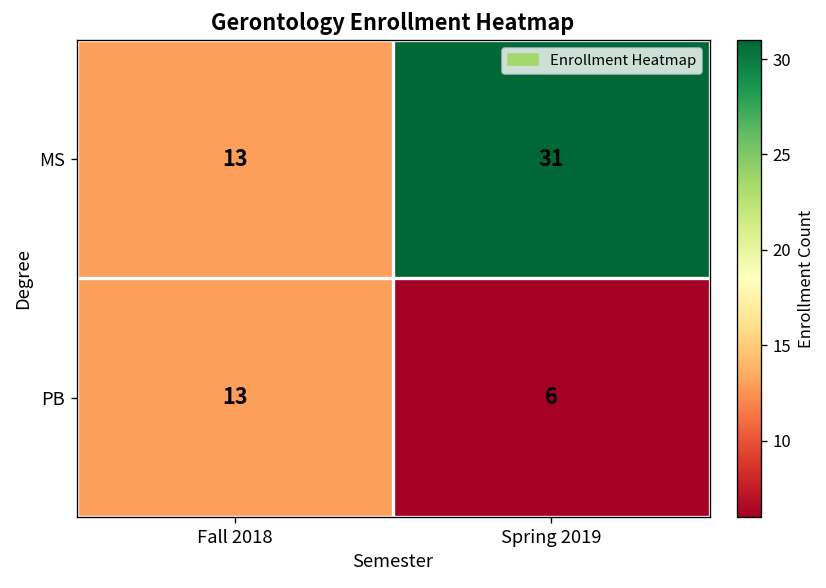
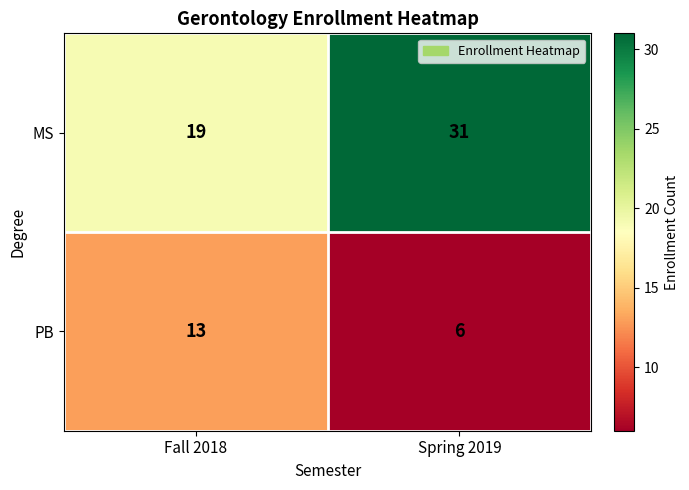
MS, Fall 2018: 13 -> 19
